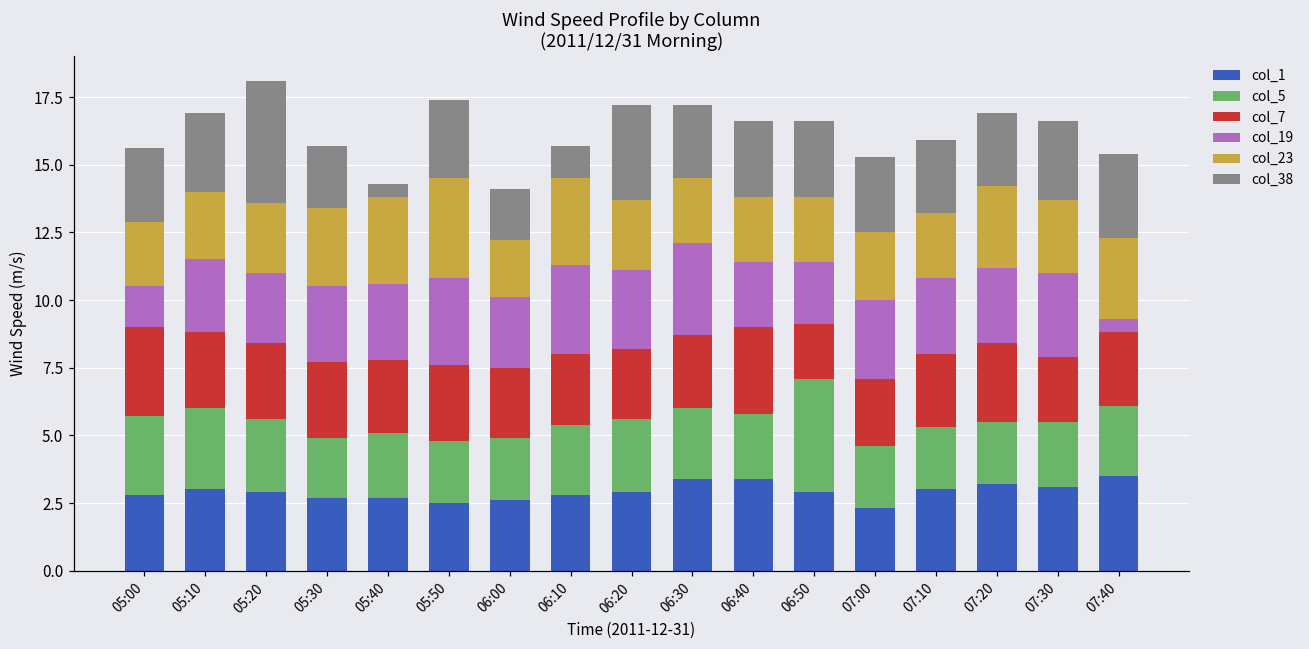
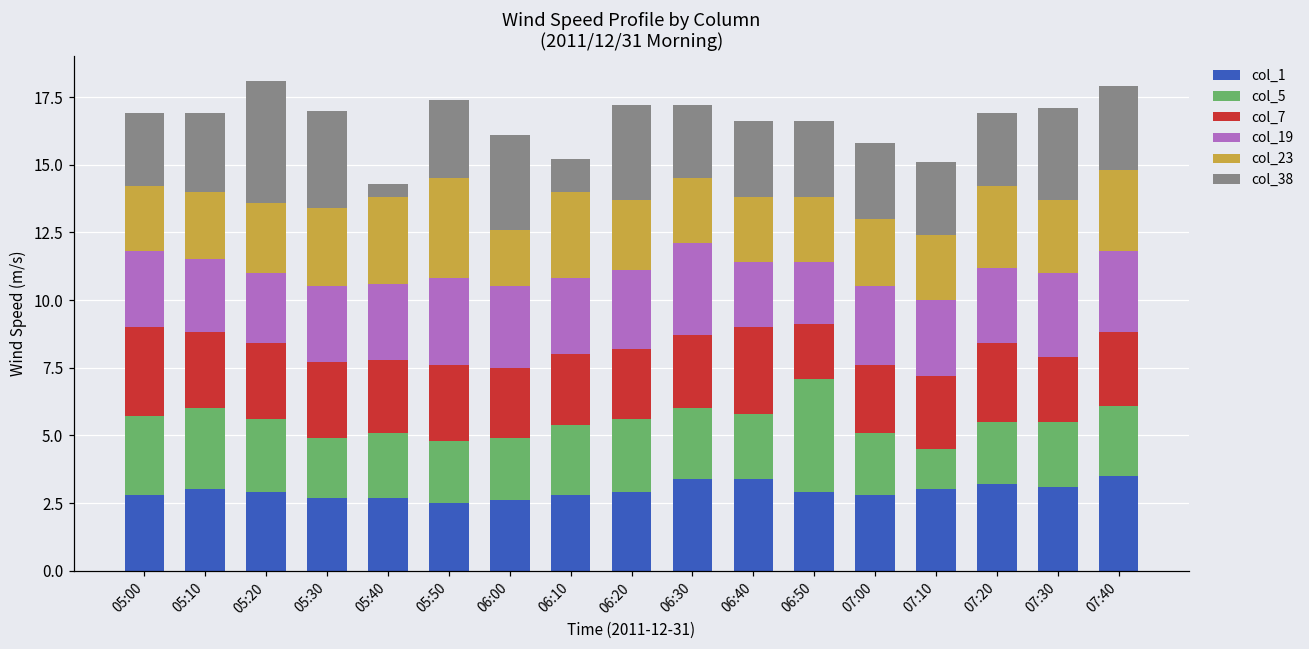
col_19, 05:00: 1.5 -> 2.8
col_38, 05:30: 2.3 -> 3.6
col_19, 06:00: 2.6 -> 3.0
col_38, 06:00: 1.9 -> 3.5
col_19, 06:10: 3.3 -> 2.8
col_1, 07:00: 2.3 -> 2.8
col_5, 07:10: 2.3 -> 1.5
col_38, 07:30: 2.9 -> 3.4
col_19, 07:40: 0.5 -> 3.0
